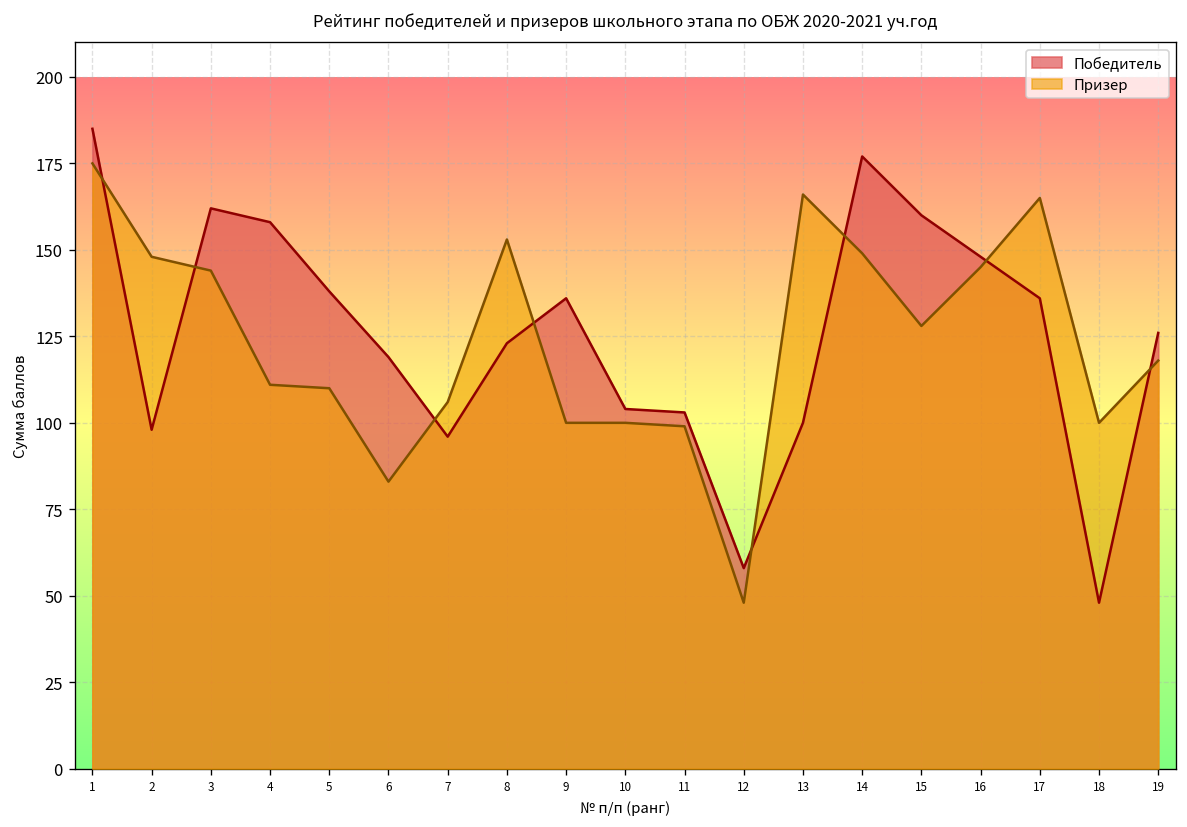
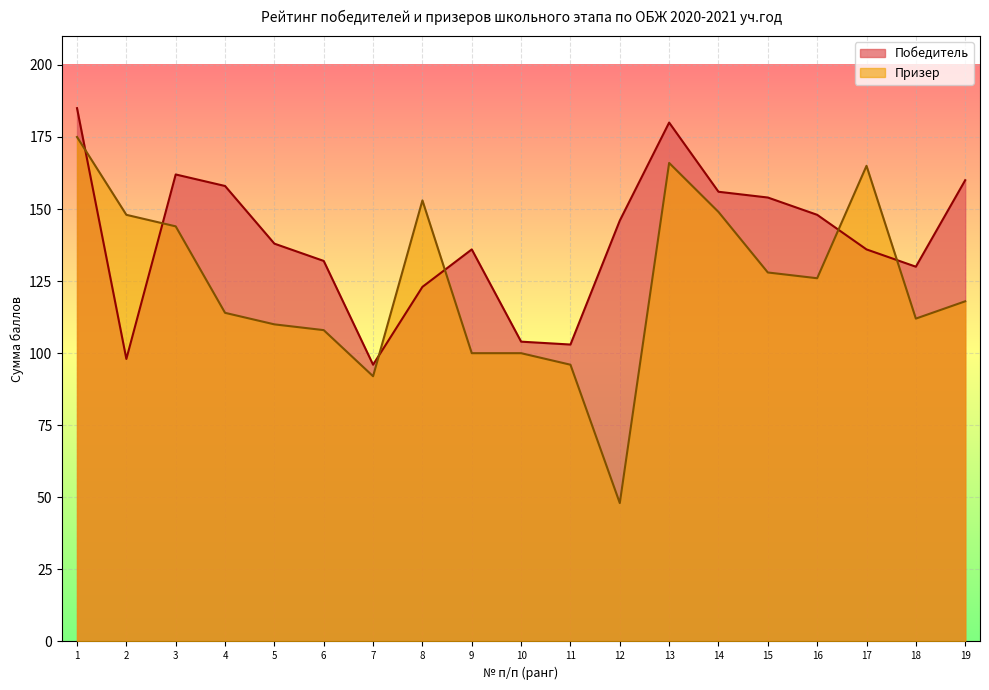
Призер, 4: 111 -> 114
Победитель, 6: 119 -> 132
Призер, 6: 83 -> 108
Призер, 7: 106 -> 92
Призер, 11: 99 -> 96
Победитель, 12: 58 -> 146
Победитель, 13: 100 -> 180
Победитель, 14: 177 -> 156
Победитель, 15: 160 -> 154
Призер, 16: 145 -> 126
Победитель, 18: 48 -> 130
Призер, 18: 100 -> 112
Победитель, 19: 126 -> 160
